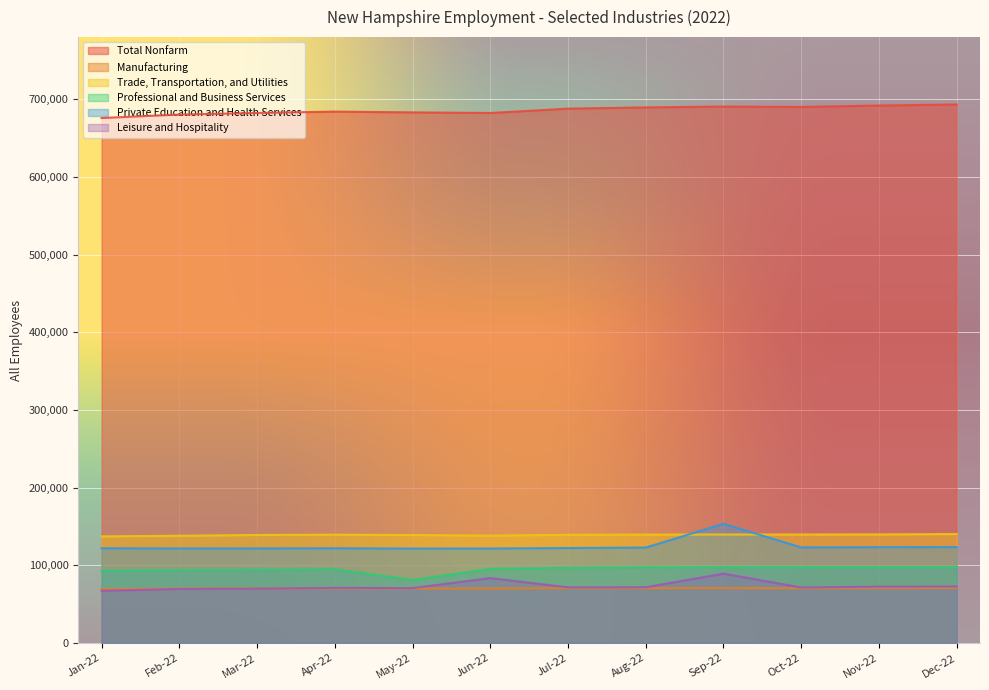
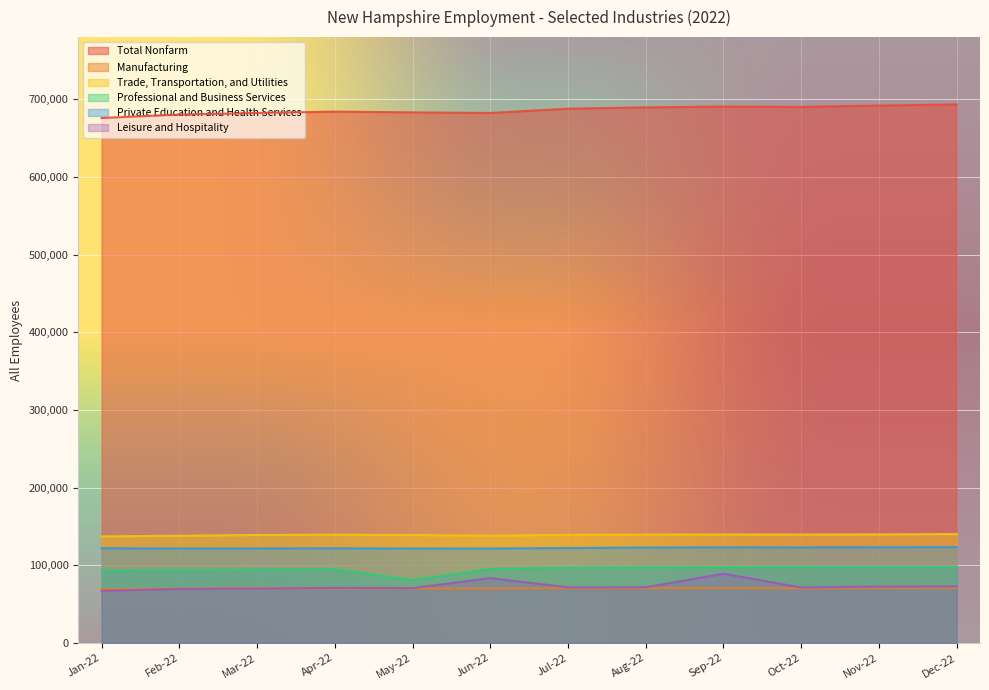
Private Education and Health Services, Sep-22: 150,000 -> 120,000
